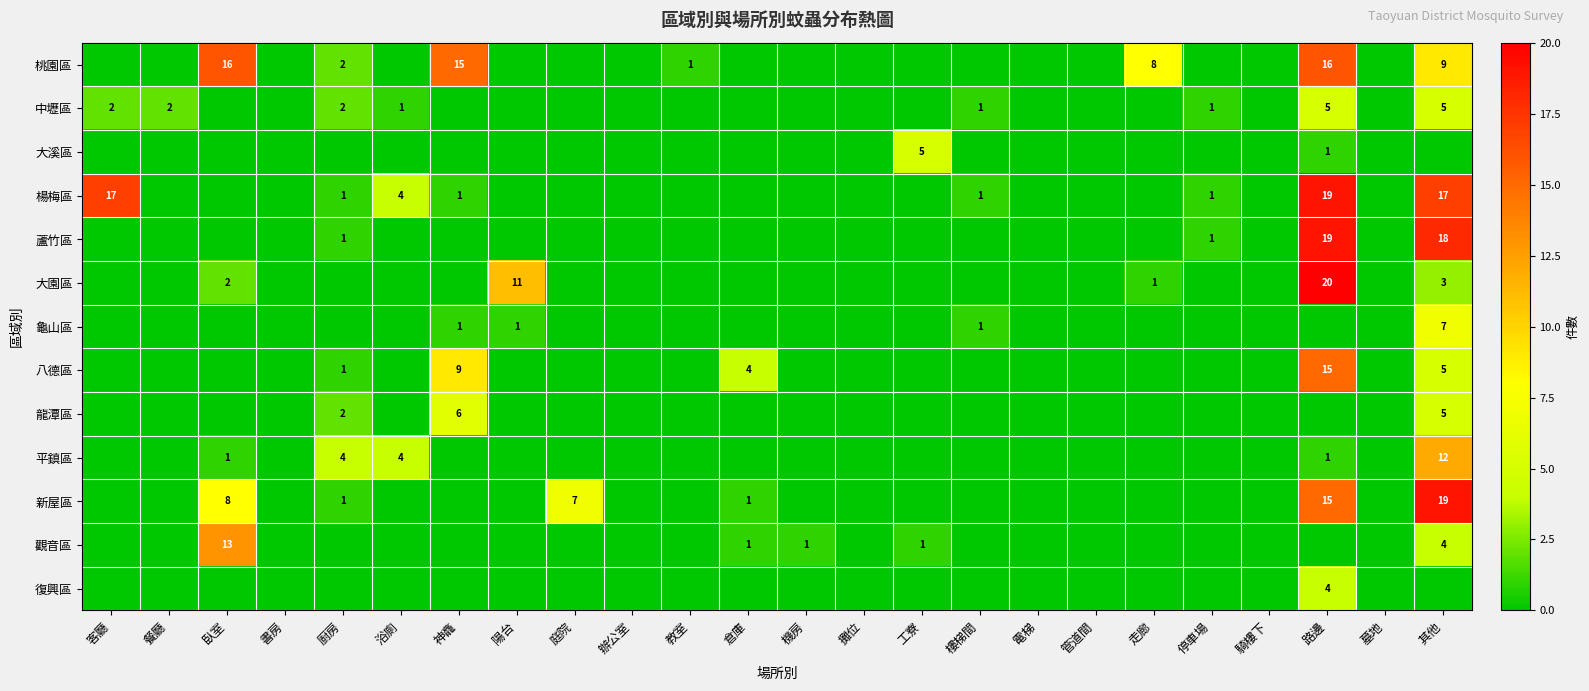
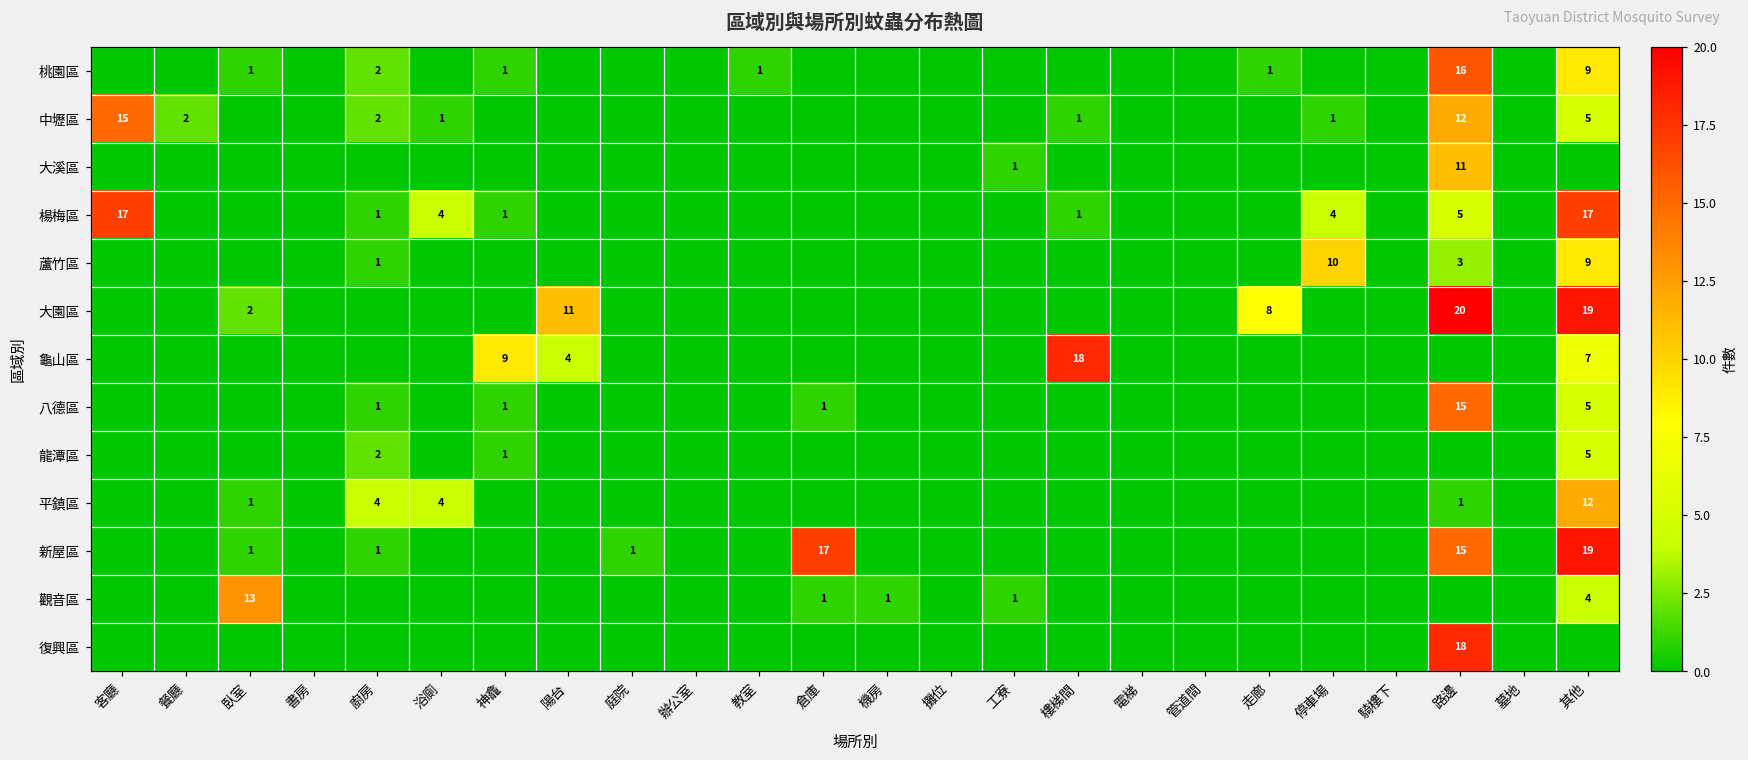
桃園區, 臥室: 16 -> 1
桃園區, 神龕: 15 -> 1
桃園區, 走廊: 8 -> 1
中壢區, 客廳: 2 -> 15
中壢區, 路邊: 5 -> 12
大溪區, 工寮: 5 -> 1
大溪區, 路邊: 1 -> 11
楊梅區, 停車場: 1 -> 4
楊梅區, 路邊: 19 -> 5
蘆竹區, 停車場: 1 -> 10
蘆竹區, 路邊: 19 -> 3
蘆竹區, 其他: 18 -> 9
大園區, 走廊: 1 -> 8
大園區, 其他: 3 -> 19
龜山區, 神龕: 1 -> 9
龜山區, 陽台: 1 -> 4
龜山區, 樓梯間: 1 -> 18
八德區, 神龕: 9 -> 1
八德區, 倉庫: 4 -> 1
龍潭區, 神龕: 6 -> 1
新屋區, 臥室: 8 -> 1
新屋區, 庭院: 7 -> 1
新屋區, 倉庫: 1 -> 17
復興區, 路邊: 4 -> 18
